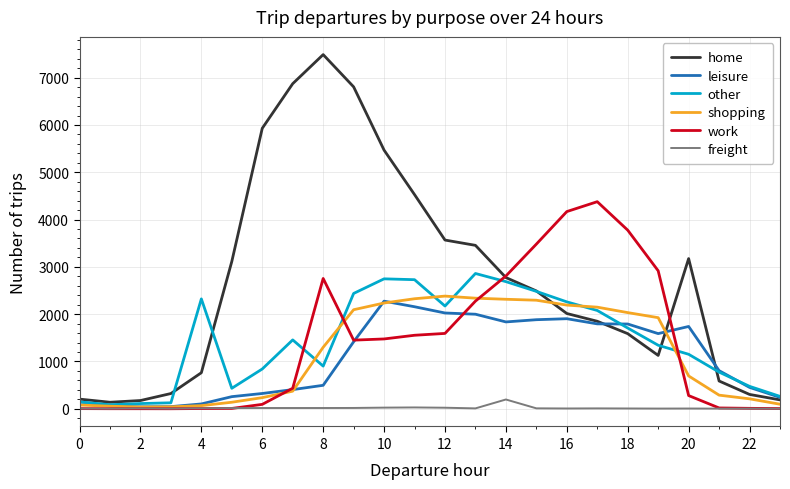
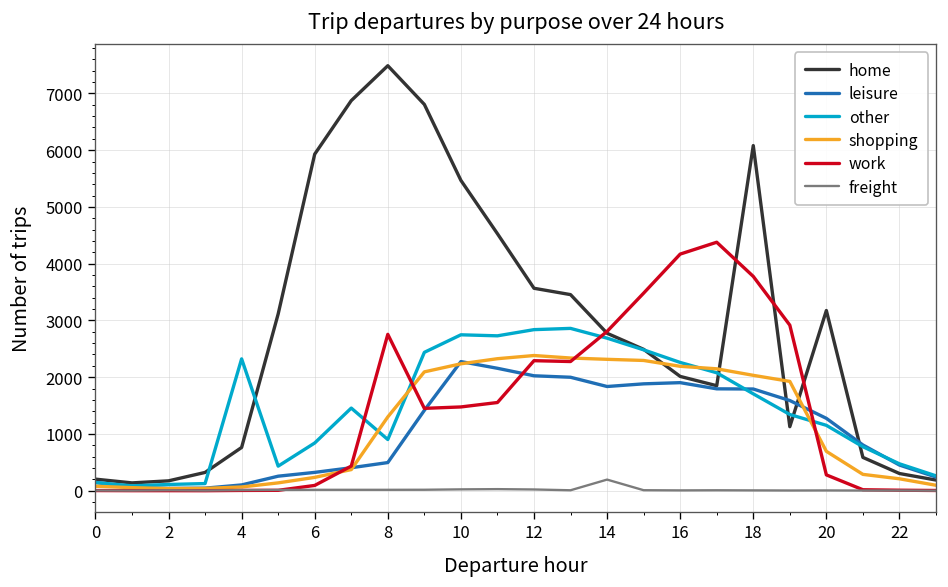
other, 12: 2200 -> 2800
work, 12: 1600 -> 2300
home, 18: 1600 -> 6100
leisure, 20: 1700 -> 1300
